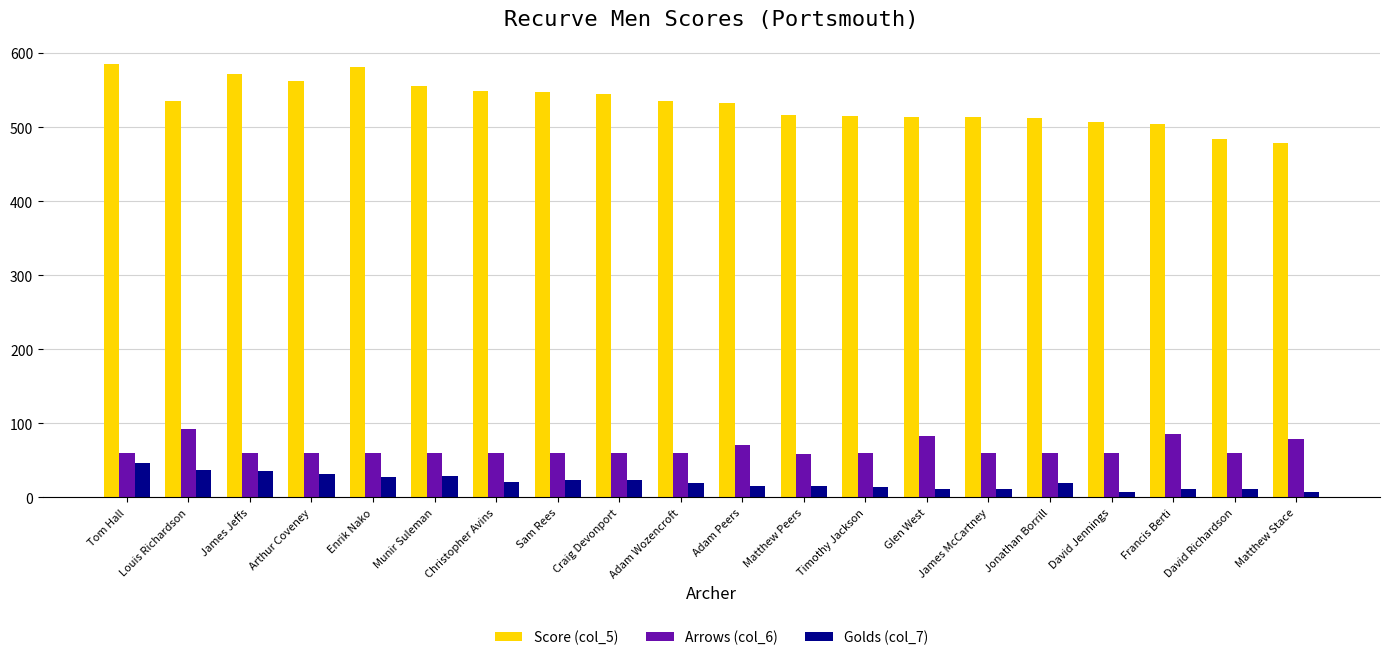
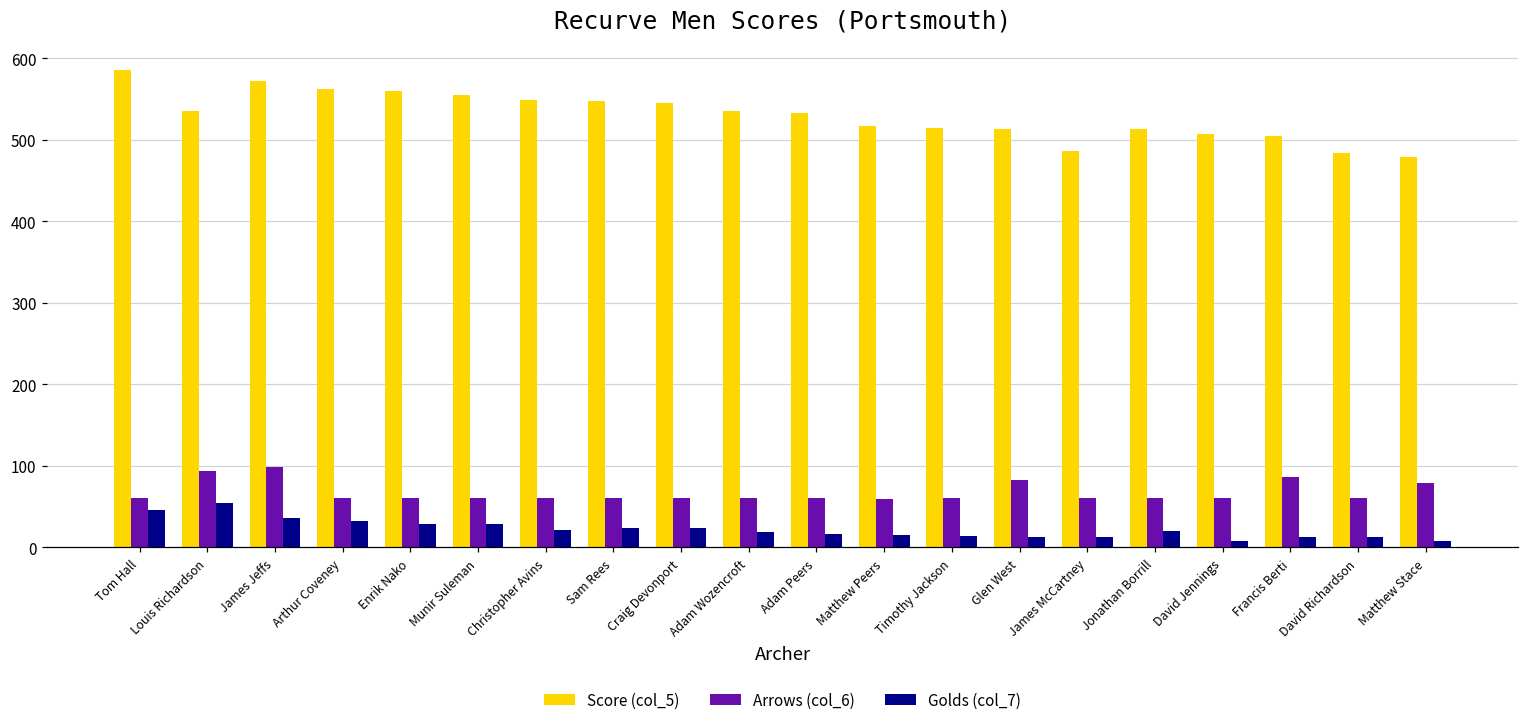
Golds (col_7), Louis Richardson: 40 -> 50
Arrows (col_6), James Jeffs: 60 -> 100
Score (col_5), Enrik Nako: 580 -> 560
Arrows (col_6), Adam Peers: 70 -> 60
Score (col_5), James McCartney: 510 -> 490
